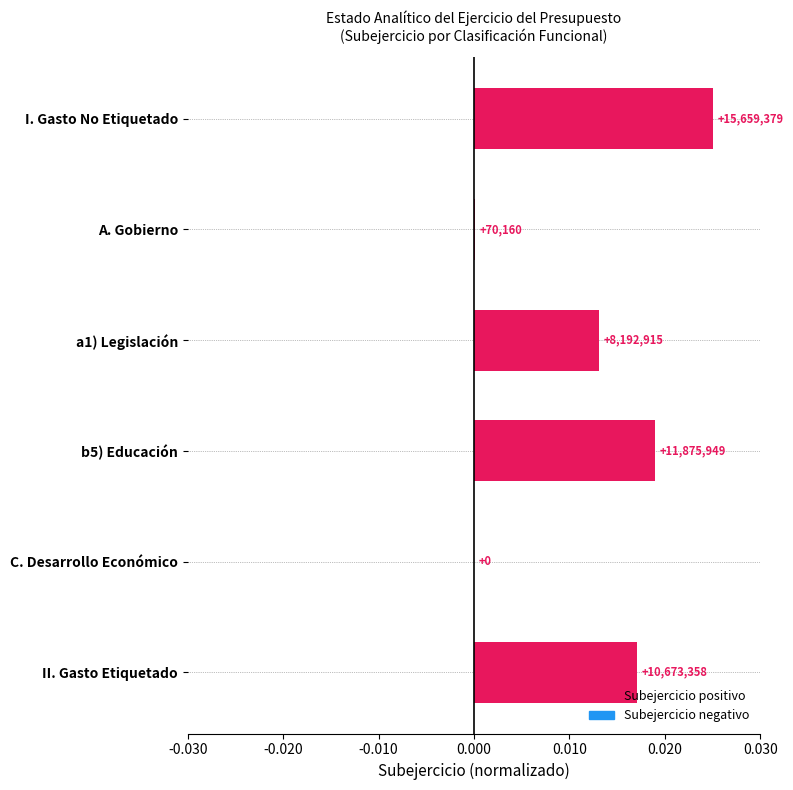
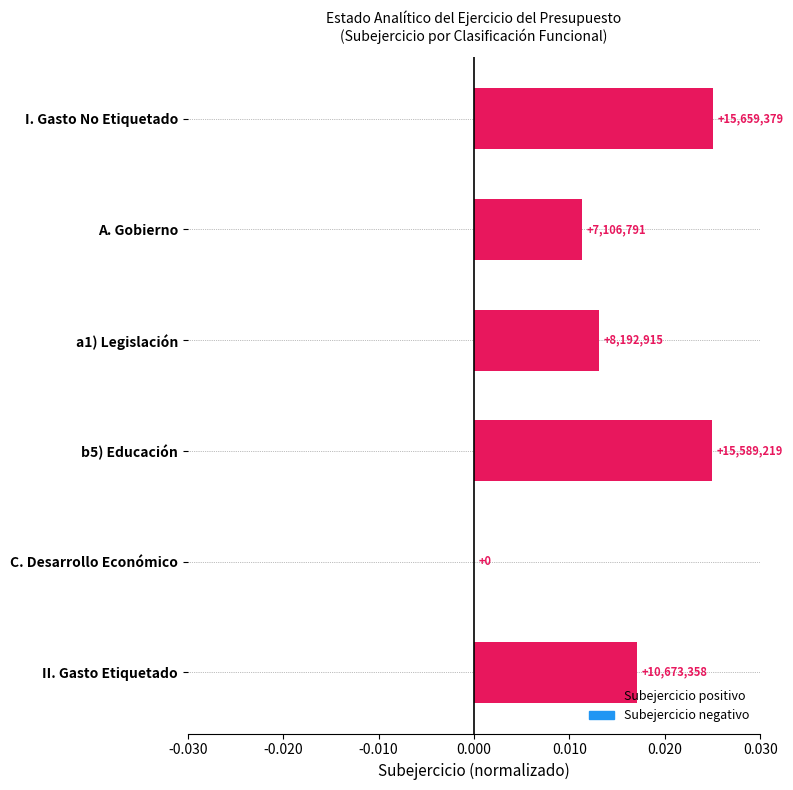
A. Gobierno: +70,160 -> +7,106,791
b5) Educación: +11,875,949 -> +15,589,219
